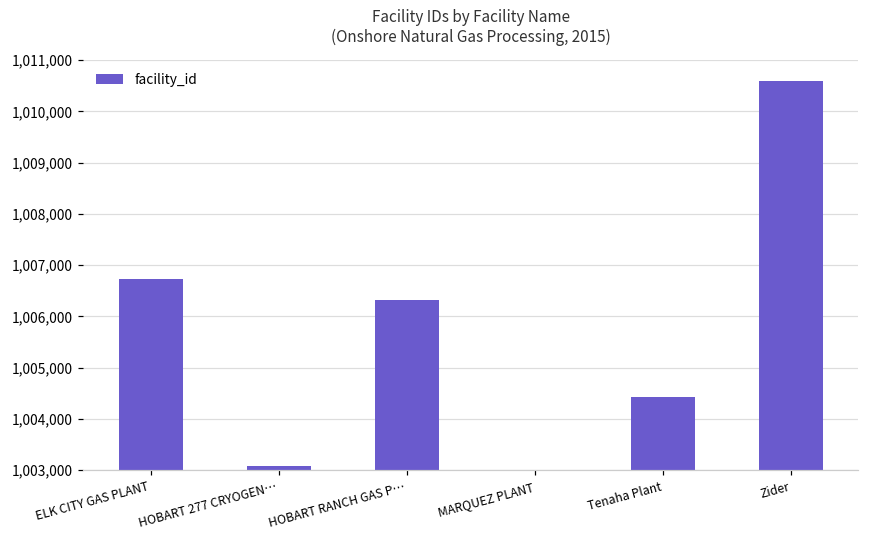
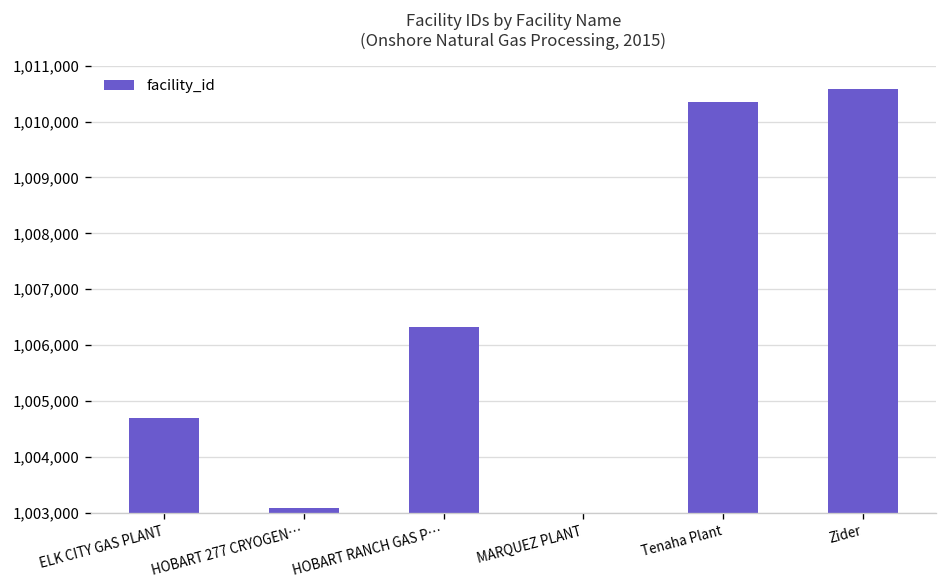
ELK CITY GAS PLANT: 1,006,700 -> 1,004,700
Tenaha Plant: 1,004,400 -> 1,010,400
